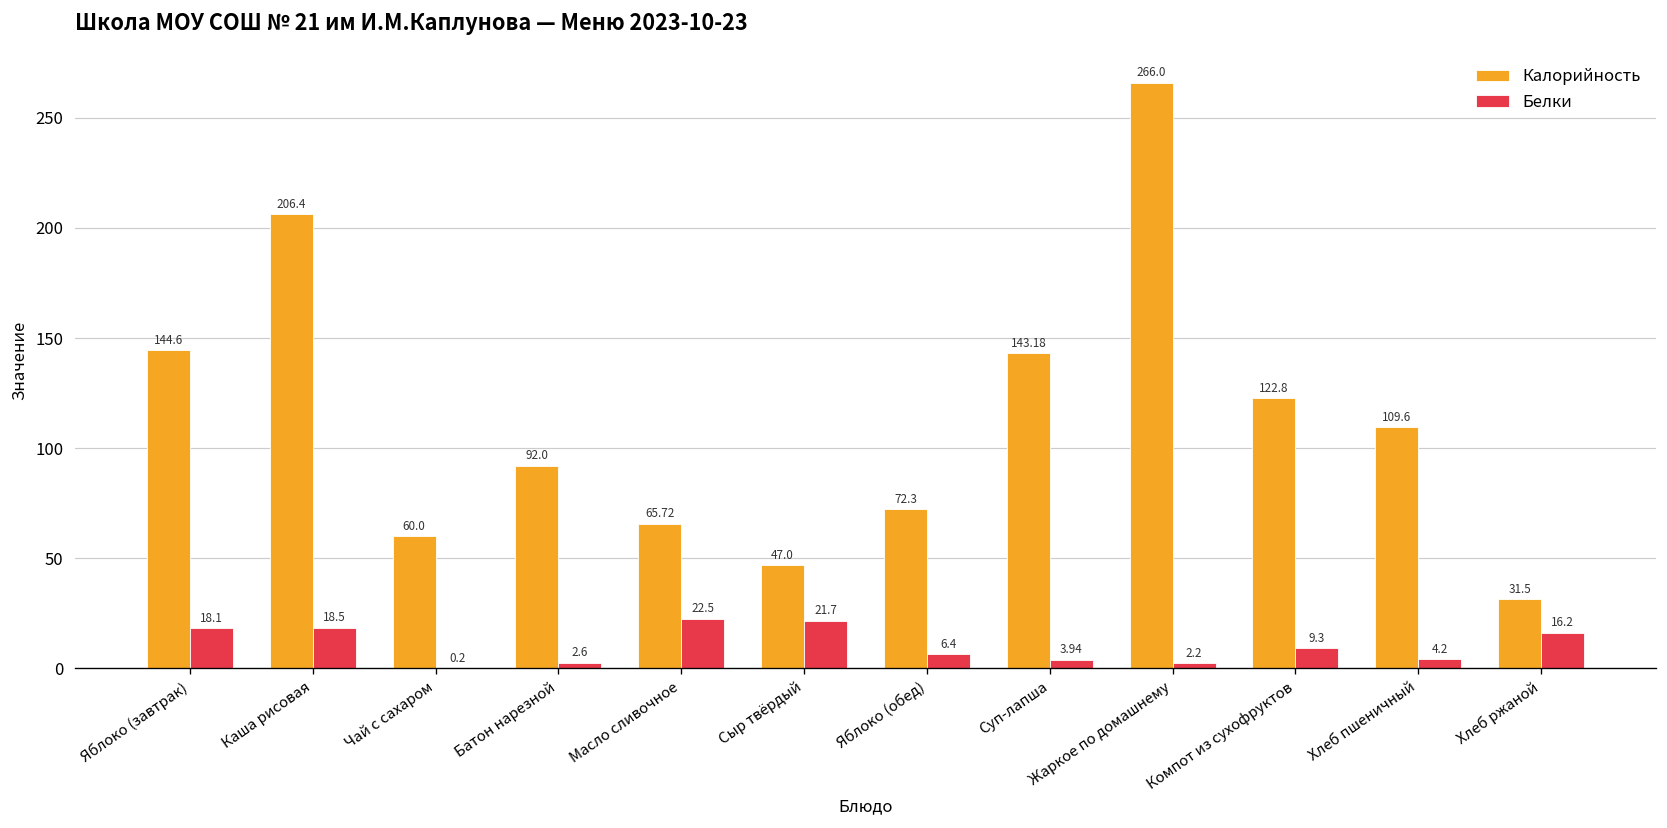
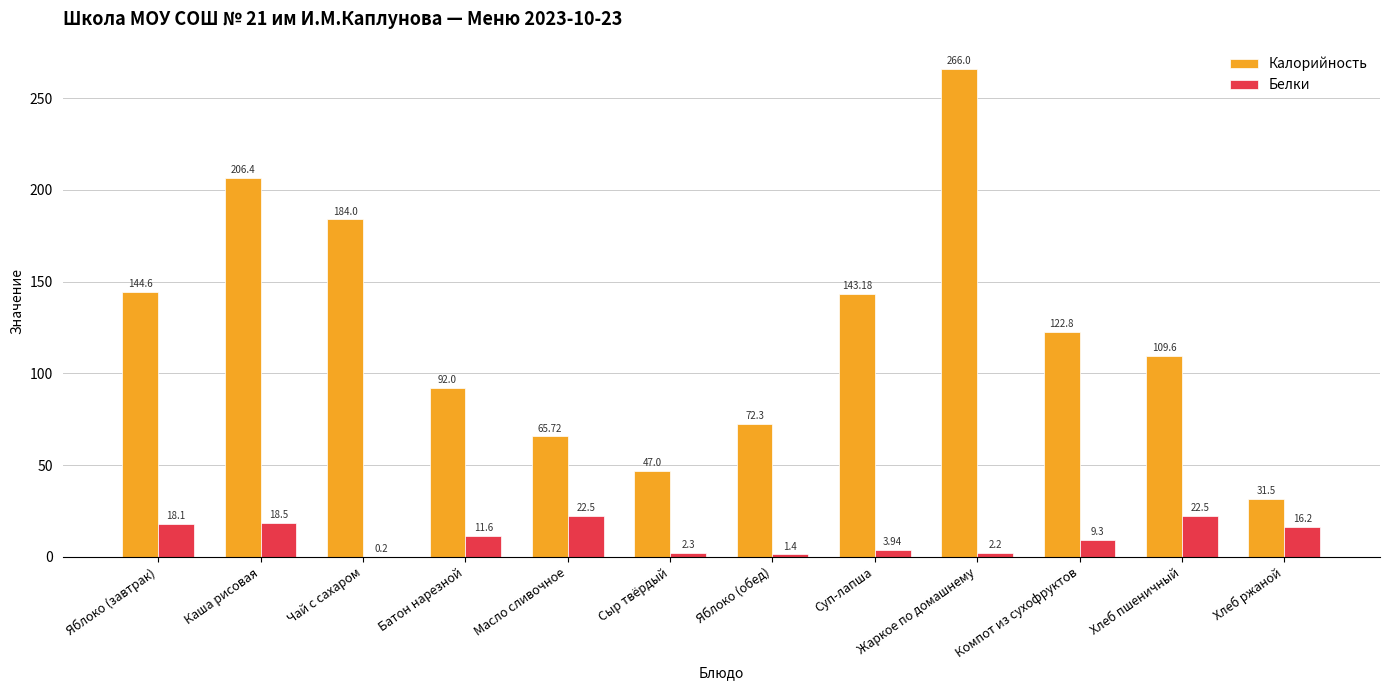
Калорийность, Чай с сахаром: 60.0 -> 184.0
Белки, Батон нарезной: 2.6 -> 11.6
Белки, Сыр твёрдый: 21.7 -> 2.3
Белки, Яблоко (обед): 6.4 -> 1.4
Белки, Хлеб пшеничный: 4.2 -> 22.5
